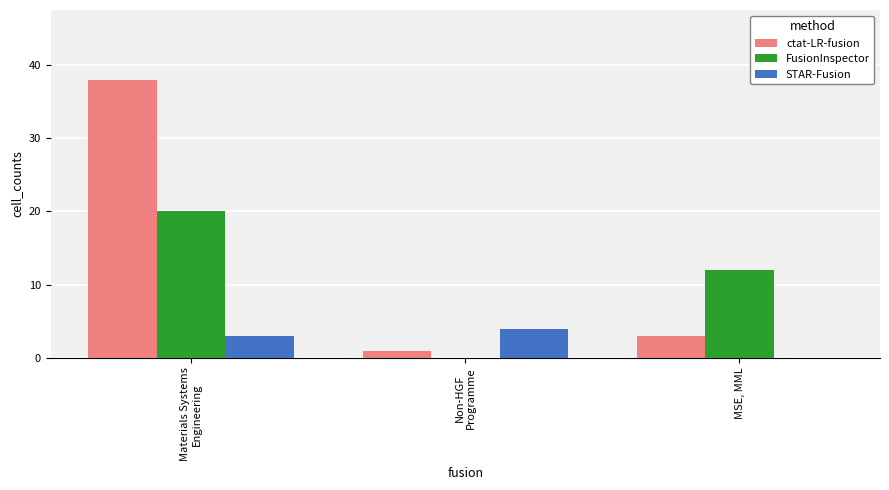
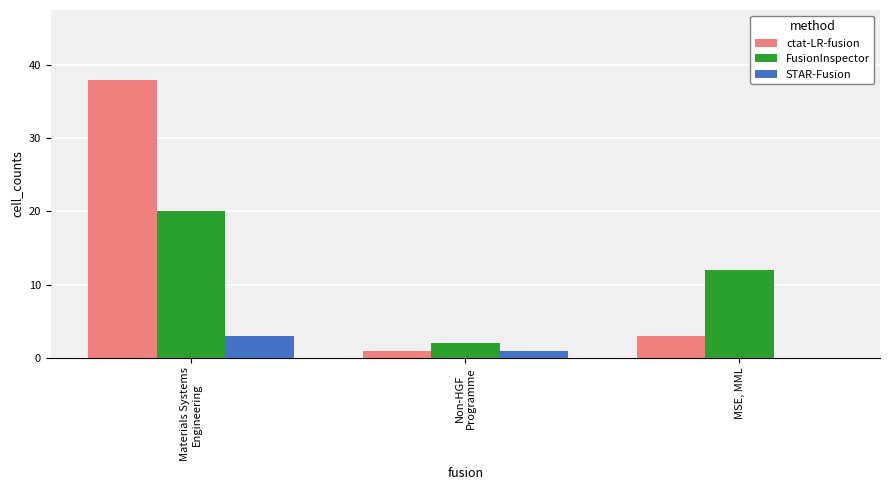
FusionInspector, Non-HGF Programme: 0 -> 2
STAR-Fusion, Non-HGF Programme: 4 -> 1
